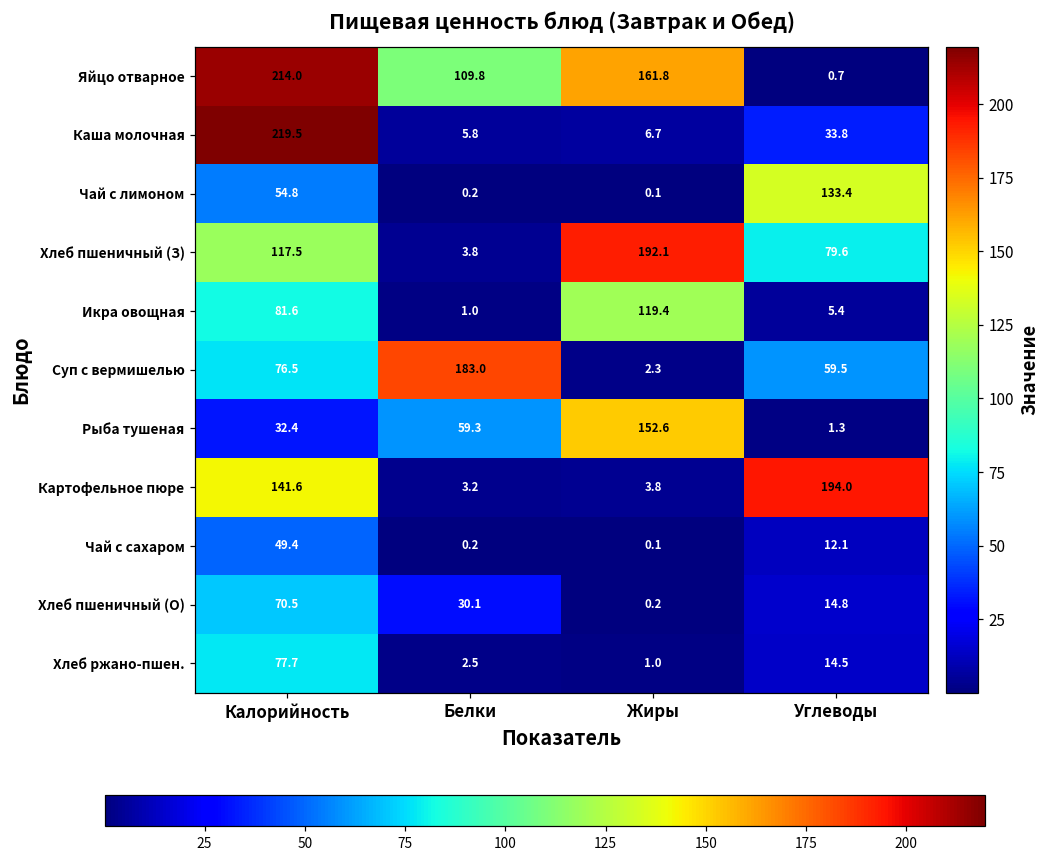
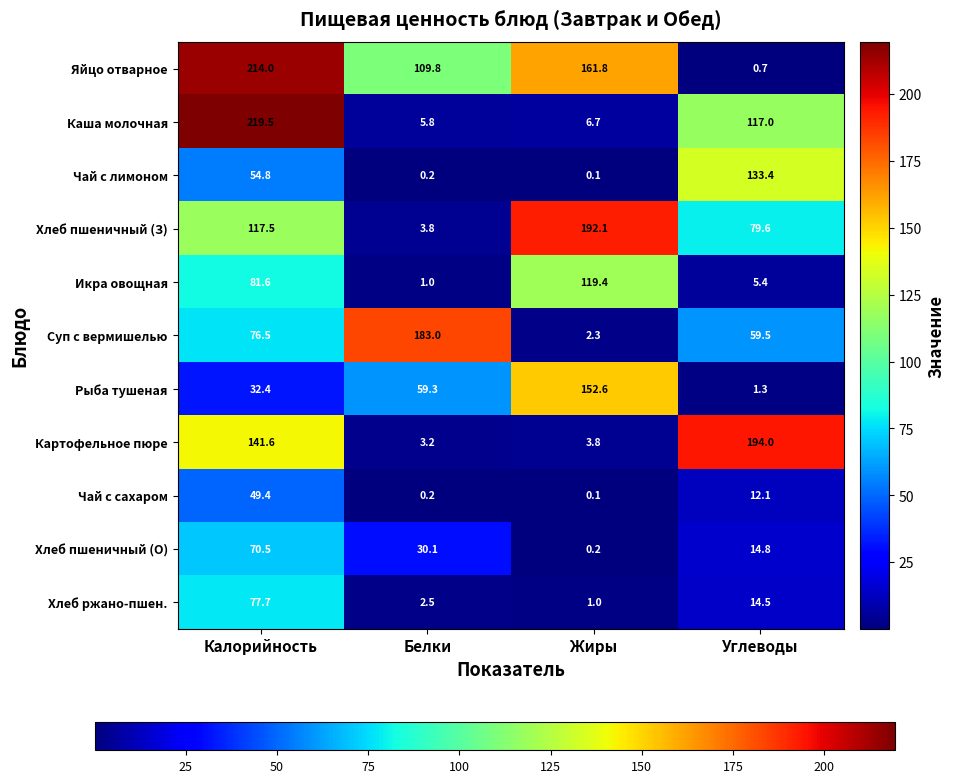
Каша молочная, Углеводы: 33.8 -> 117.0
